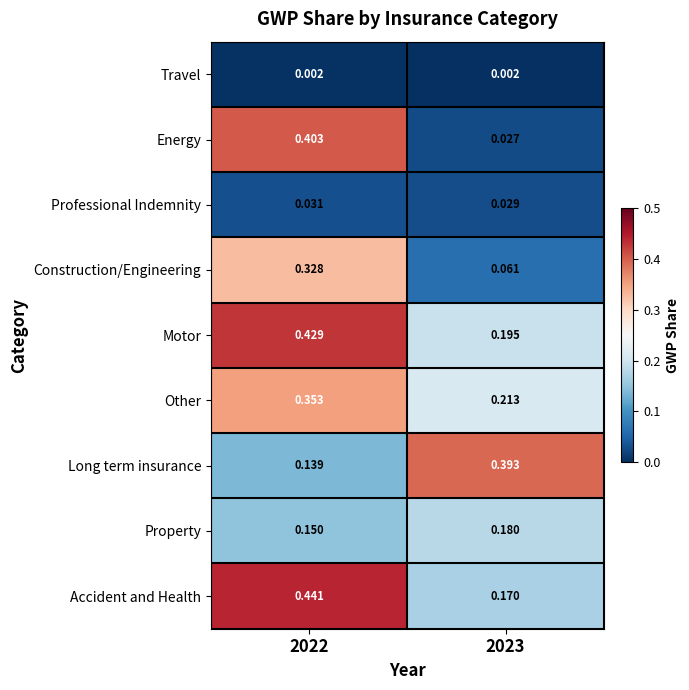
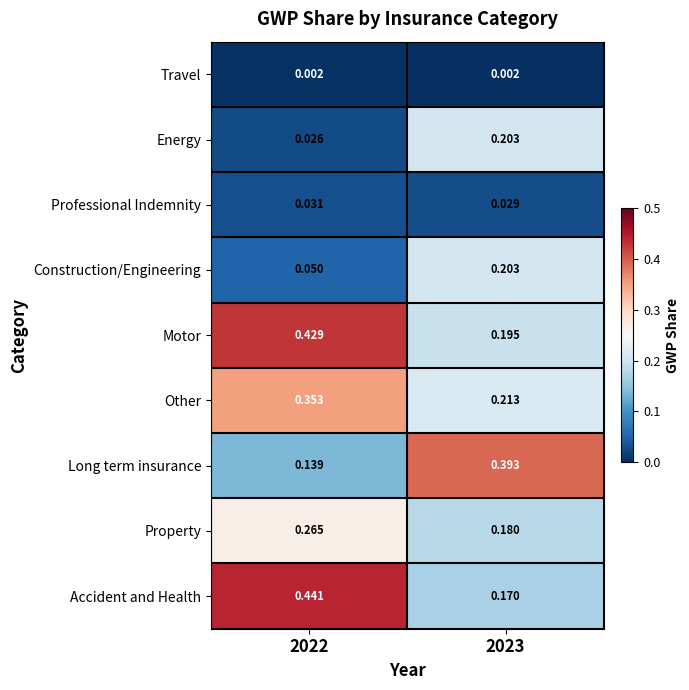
Energy, 2022: 0.403 -> 0.026
Energy, 2023: 0.027 -> 0.203
Construction/Engineering, 2022: 0.328 -> 0.050
Construction/Engineering, 2023: 0.061 -> 0.203
Property, 2022: 0.150 -> 0.265
